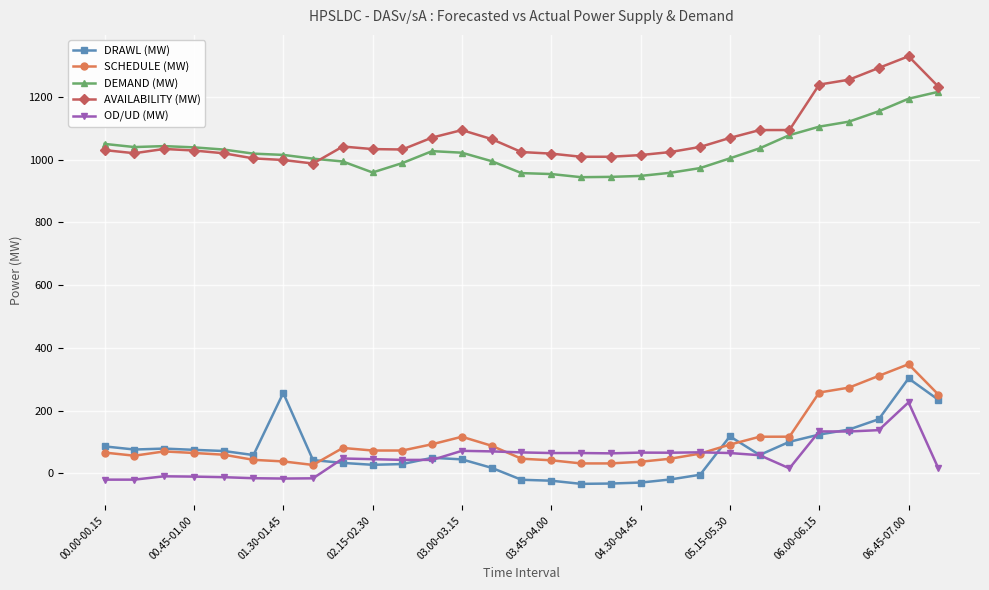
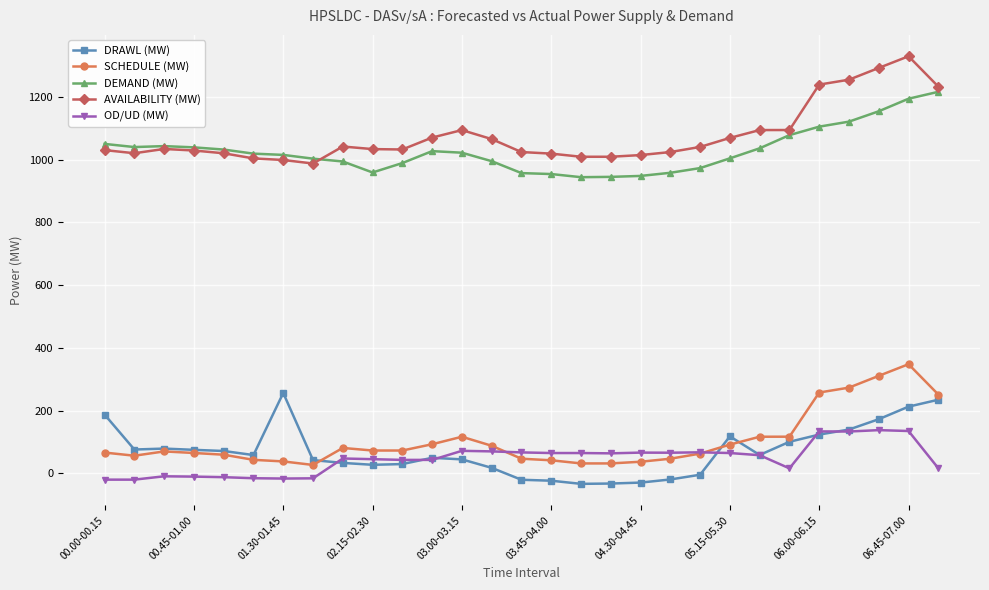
DRAWL (MW), 00.00-00.15: 90 -> 190
DRAWL (MW), 06.45-07.00: 300 -> 210
OD/UD (MW), 06.45-07.00: 230 -> 140
